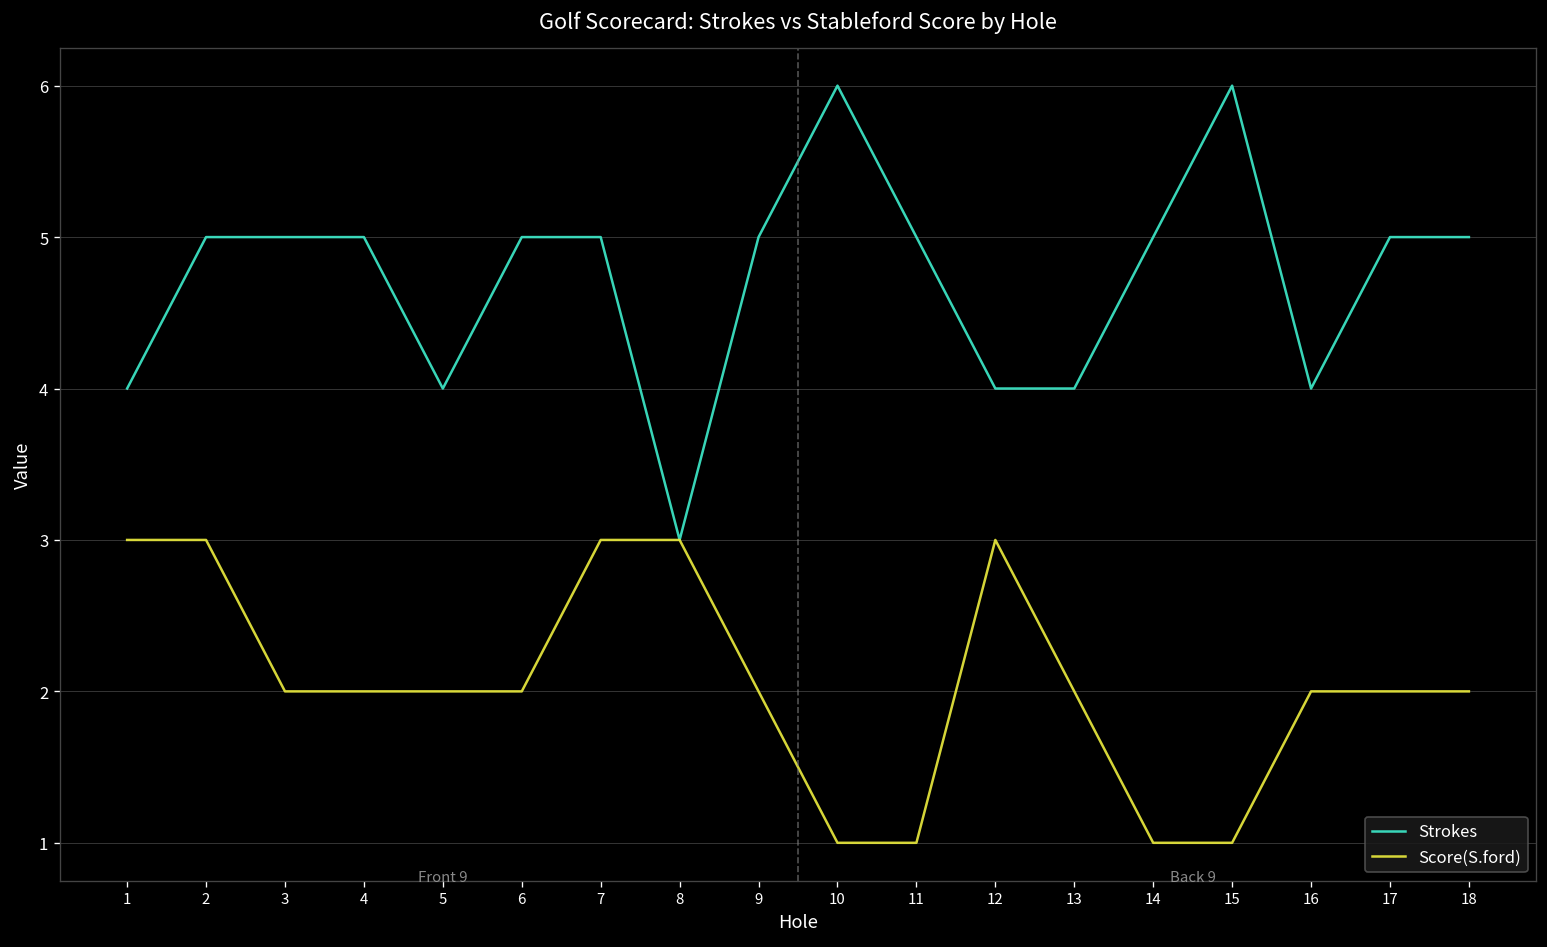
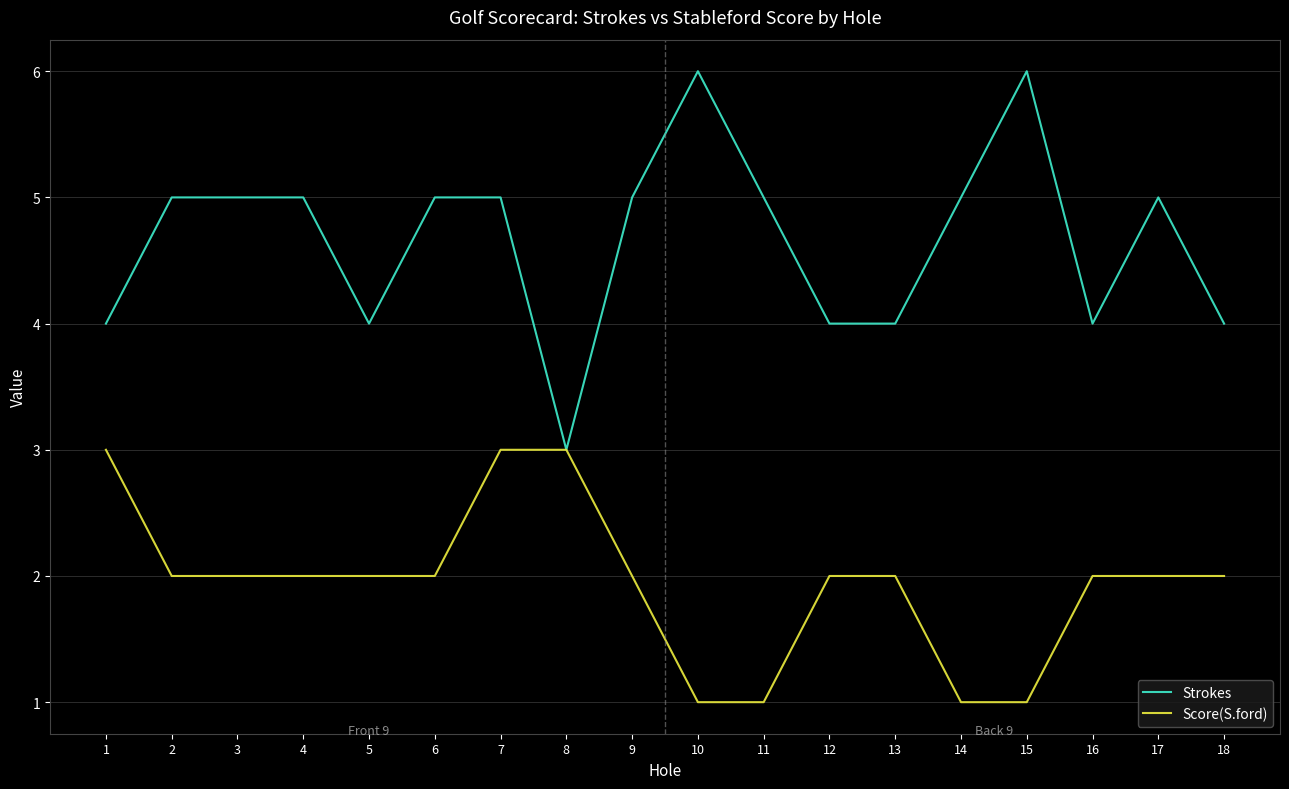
Score(S.ford), 2: 3 -> 2
Score(S.ford), 12: 3 -> 2
Strokes, 18: 5 -> 4
